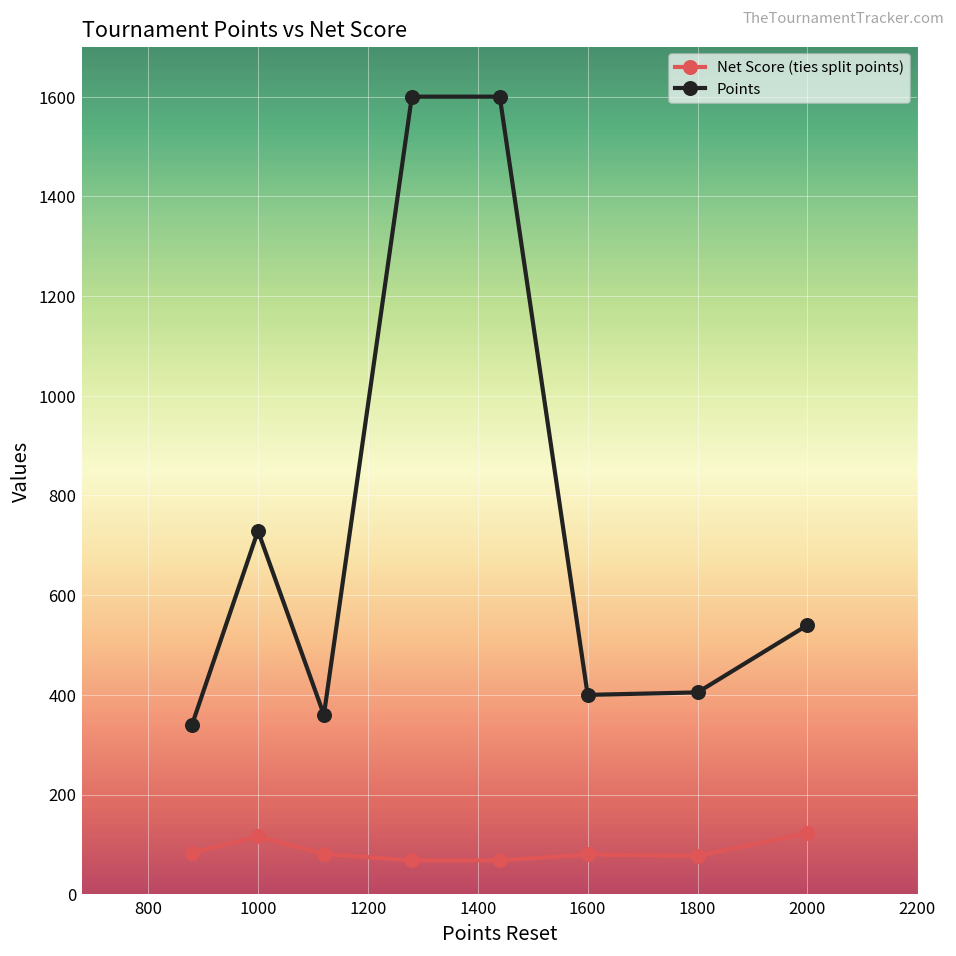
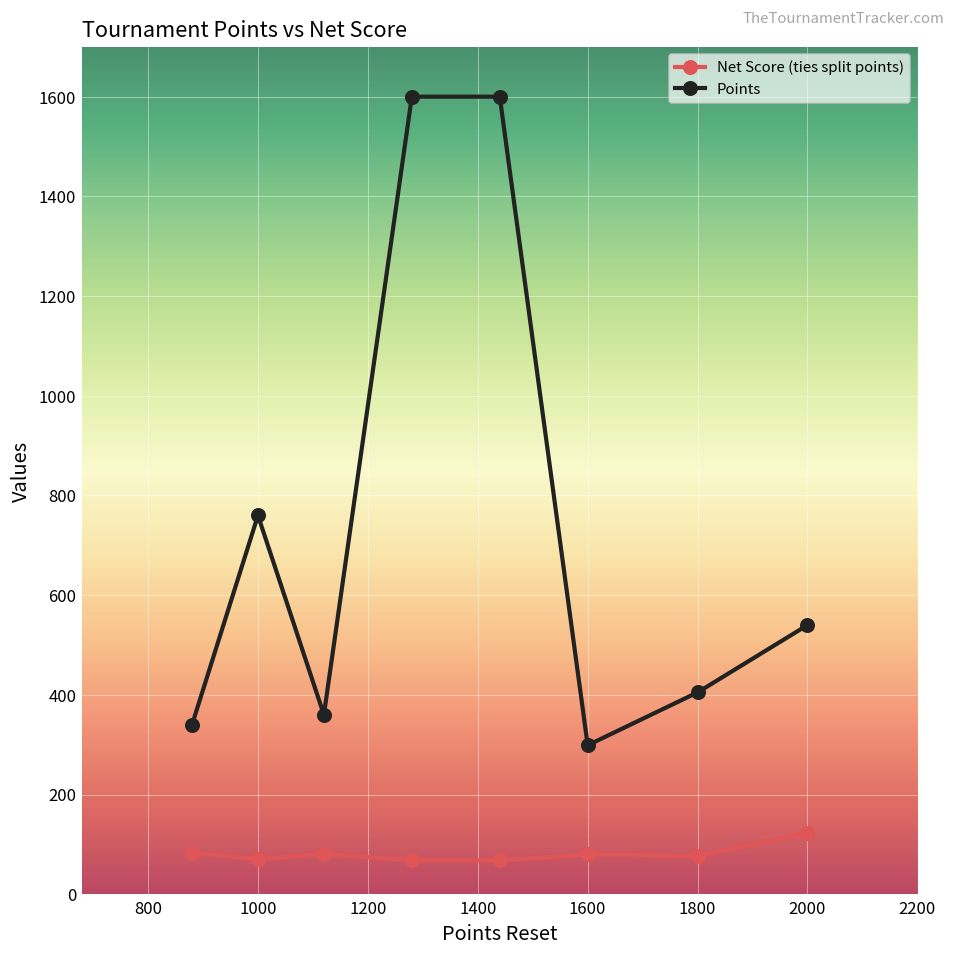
Net Score (ties split points), 1000: 120 -> 70
Points, 1000: 730 -> 760
Points, 1600: 400 -> 300
